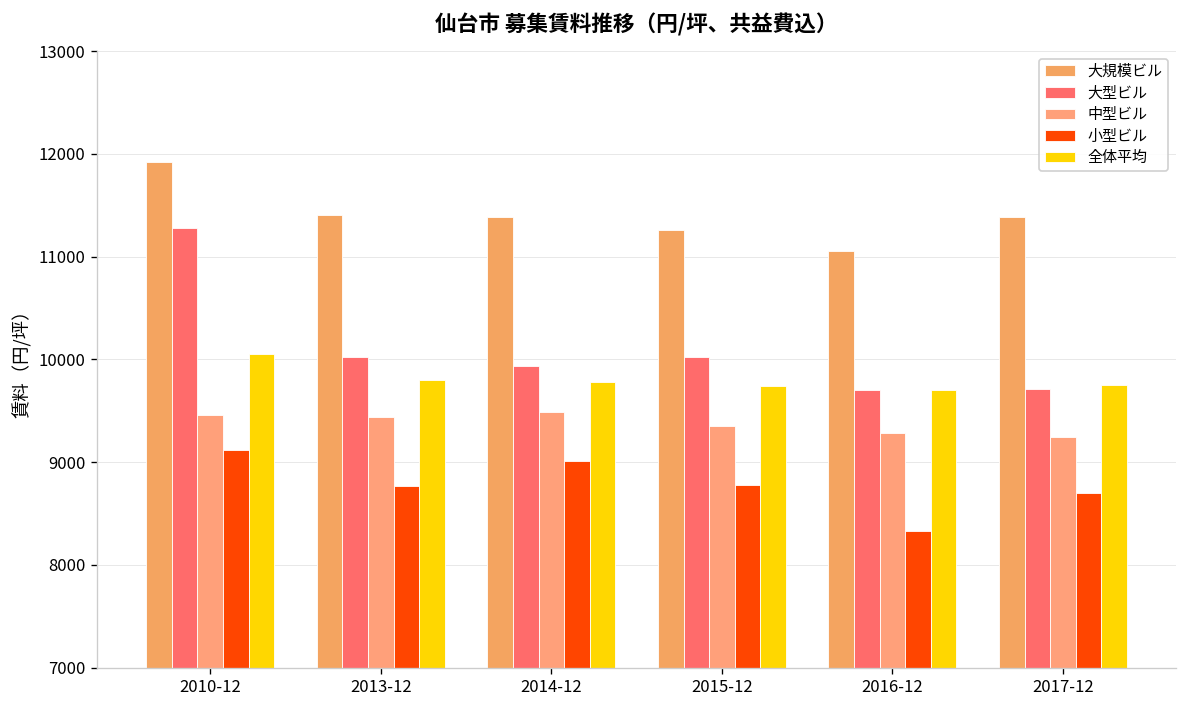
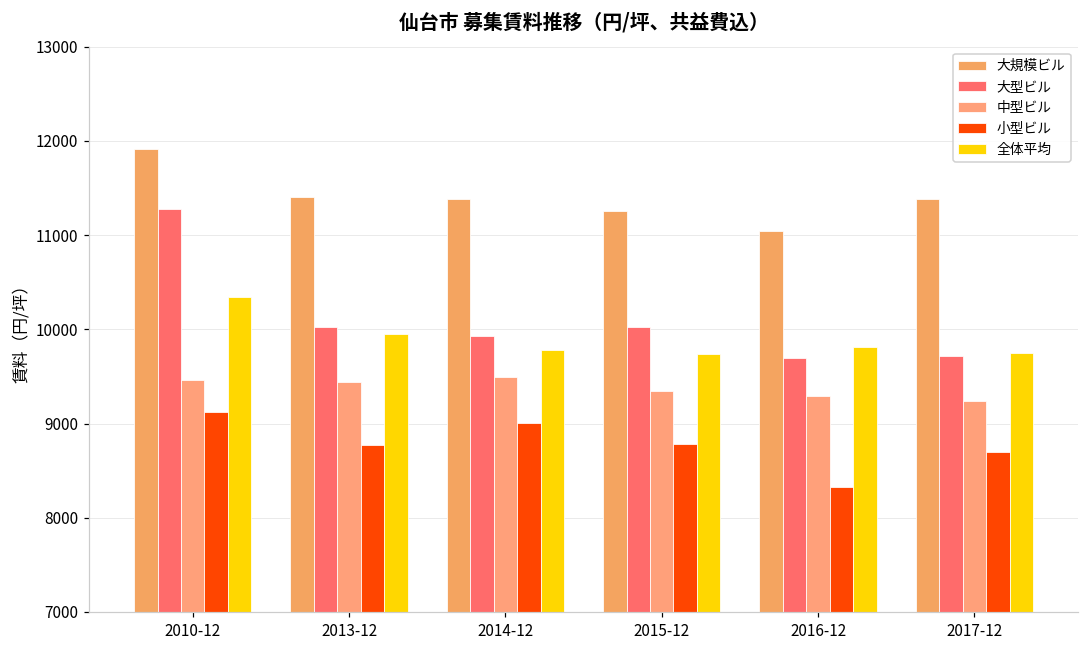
全体平均, 2010-12: 10100 -> 10300
全体平均, 2013-12: 9800 -> 10000
全体平均, 2016-12: 9700 -> 9800
